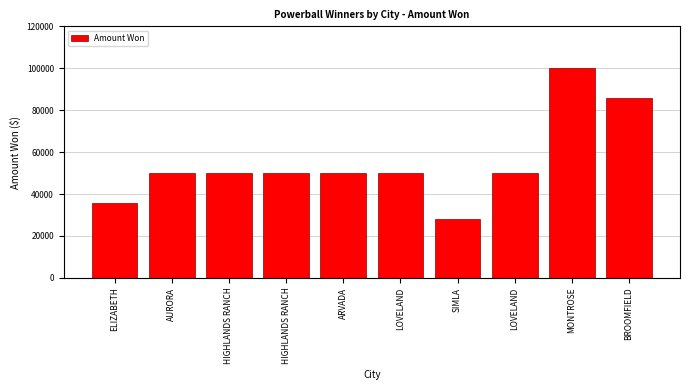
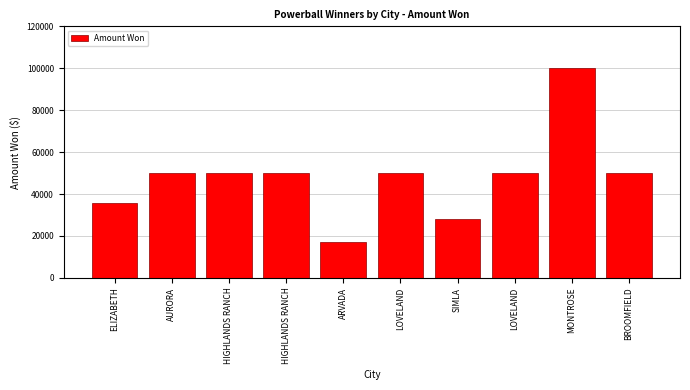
ARVADA: 50000 -> 17000
BROOMFIELD: 86000 -> 50000
